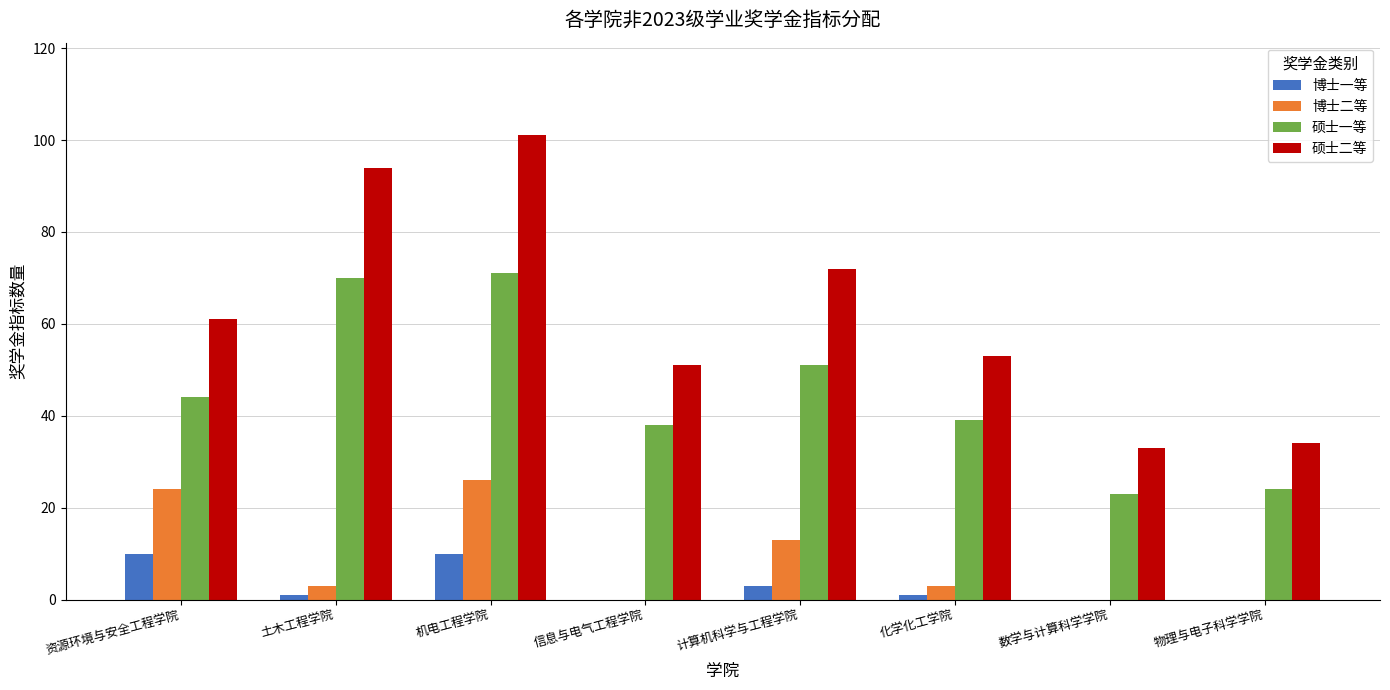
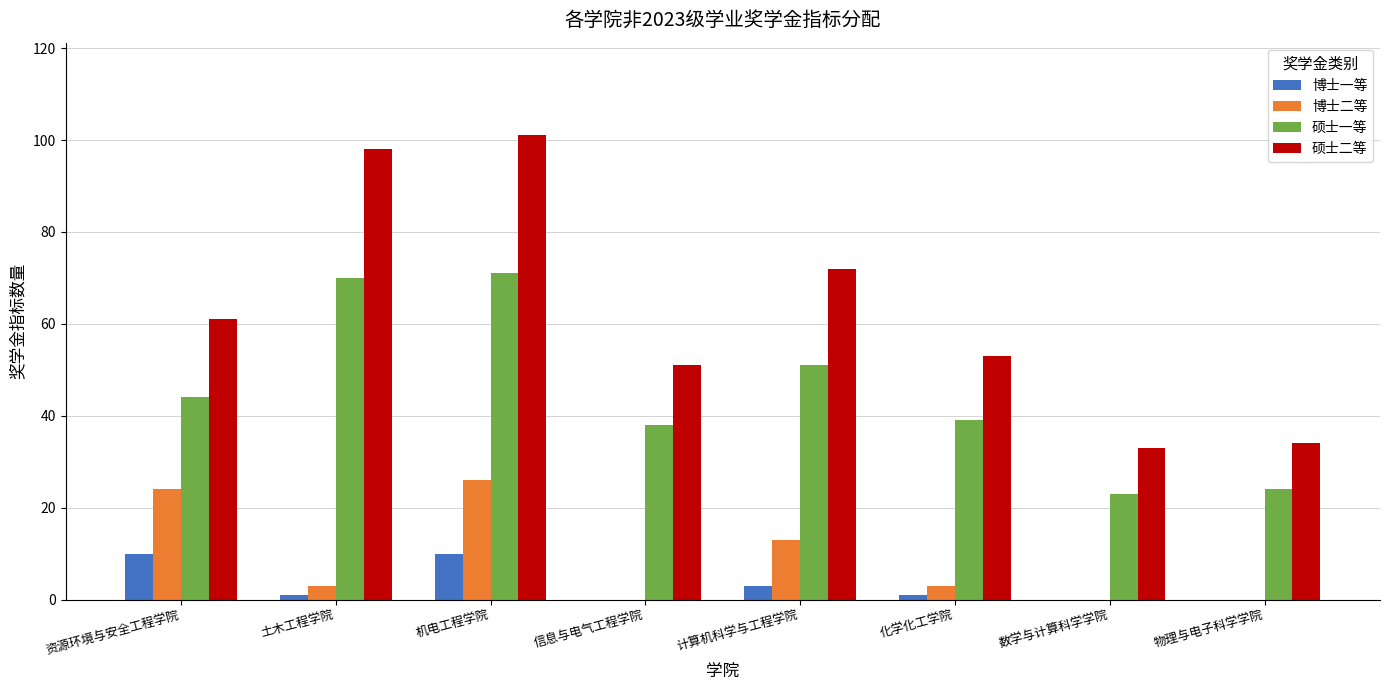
硕士二等, 土木工程学院: 94 -> 98
